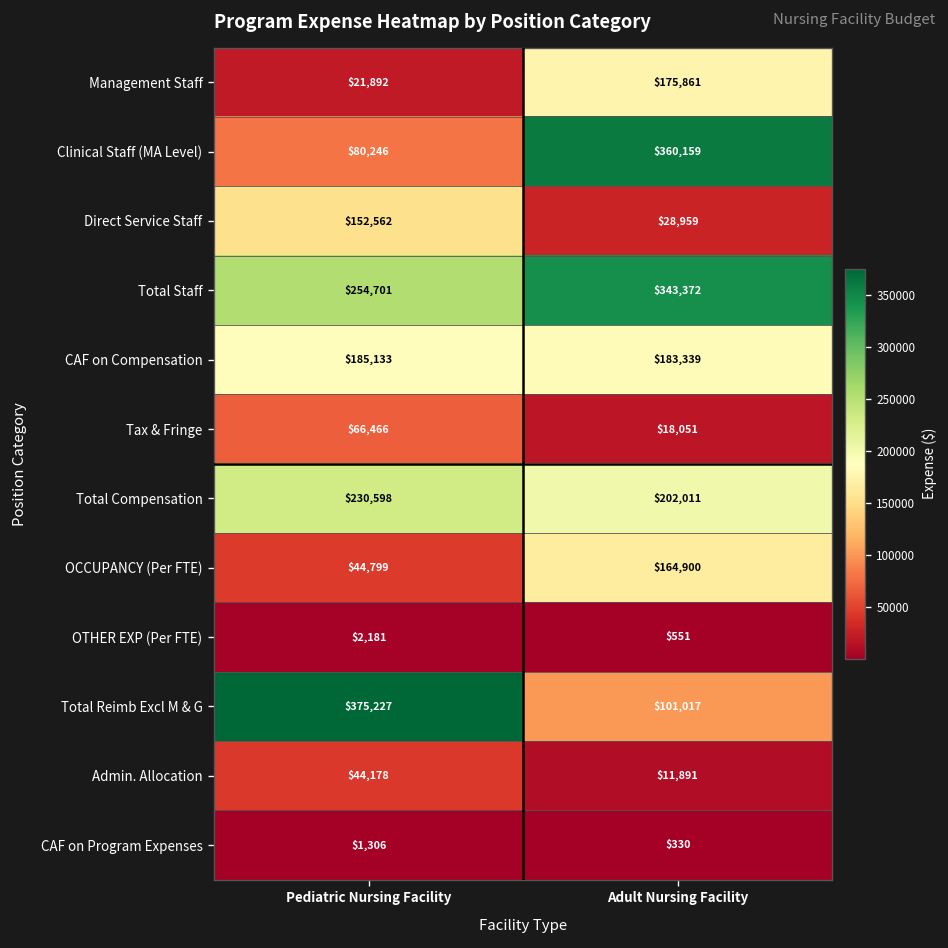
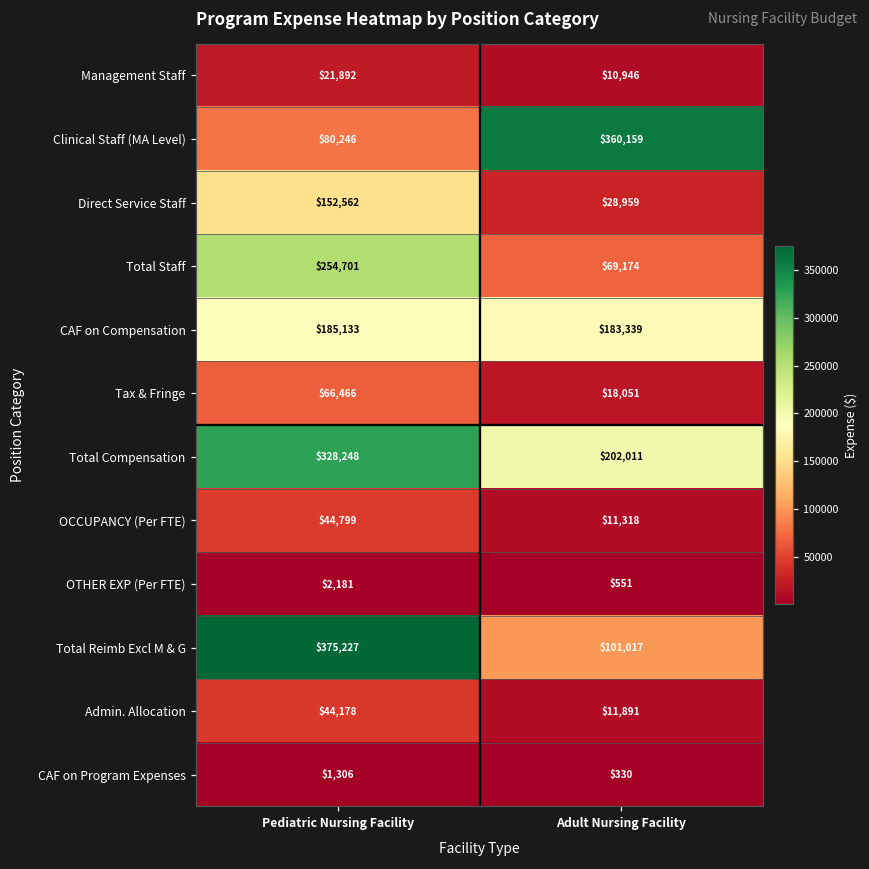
Management Staff, Adult Nursing Facility: $175,861 -> $10,946
Total Staff, Adult Nursing Facility: $343,372 -> $69,174
Total Compensation, Pediatric Nursing Facility: $230,598 -> $328,248
OCCUPANCY (Per FTE), Adult Nursing Facility: $164,900 -> $11,318
